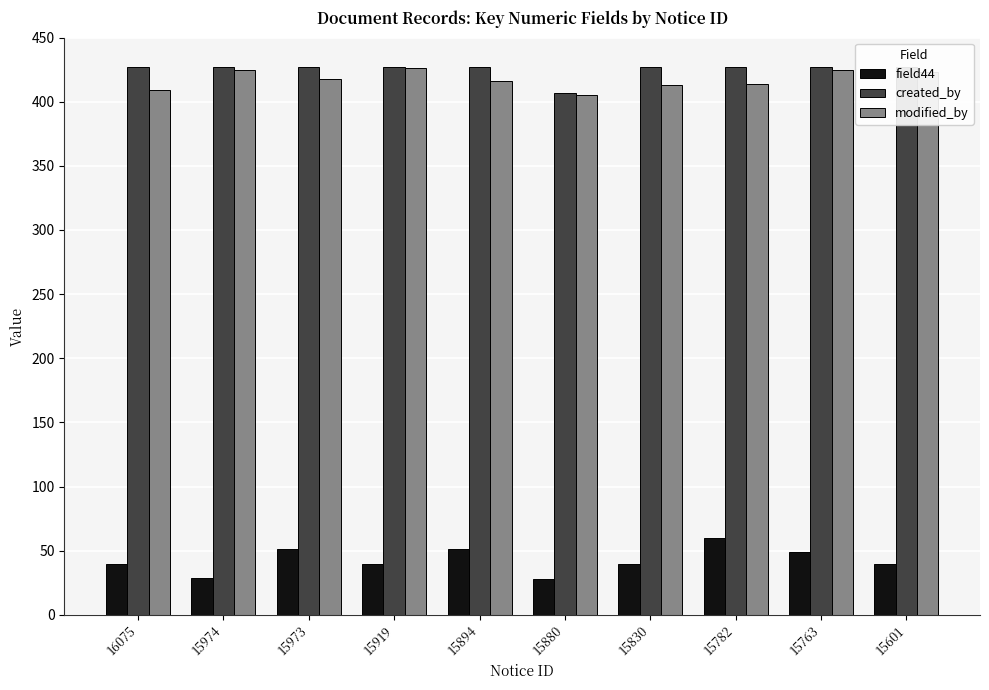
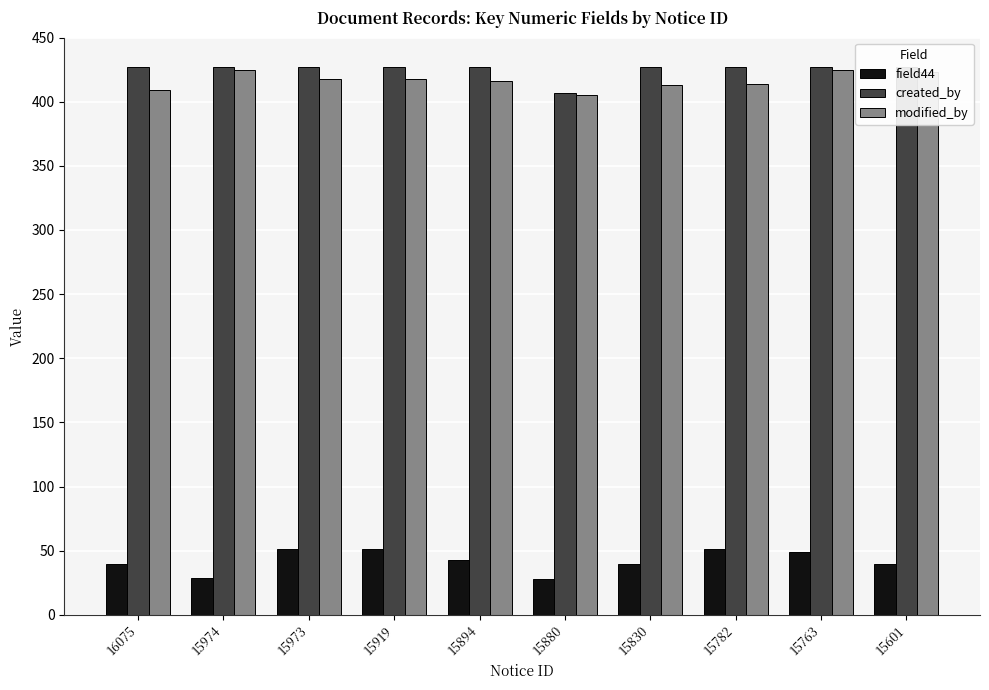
field44, 15919: 40 -> 51
modified_by, 15919: 426 -> 418
field44, 15894: 51 -> 43
field44, 15782: 60 -> 51
